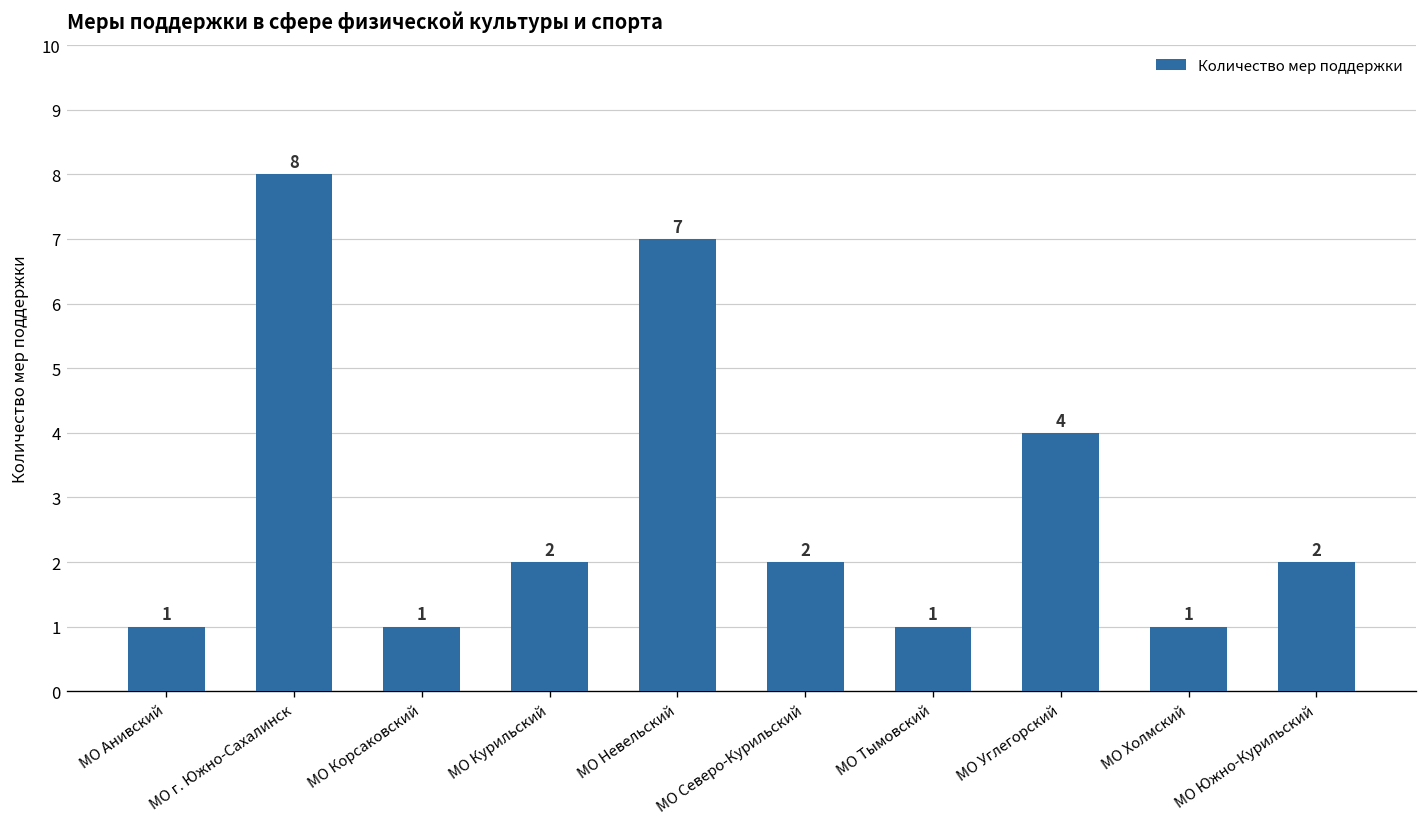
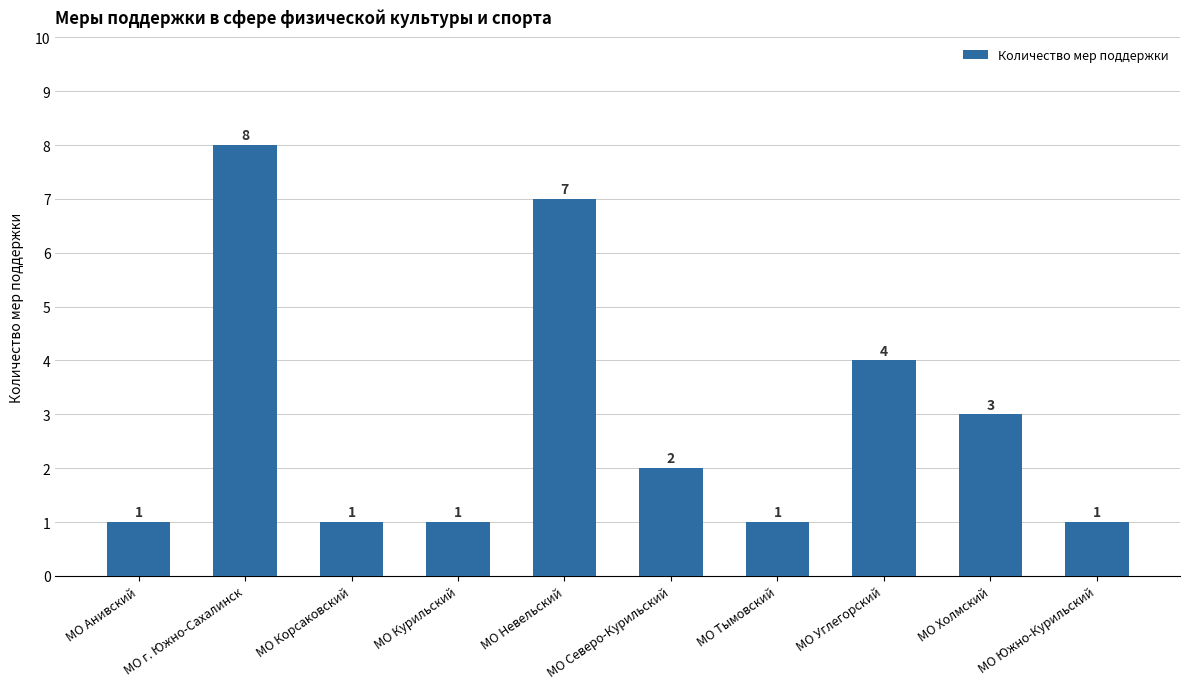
МО Курильский: 2 -> 1
МО Холмский: 1 -> 3
МО Южно-Курильский: 2 -> 1
